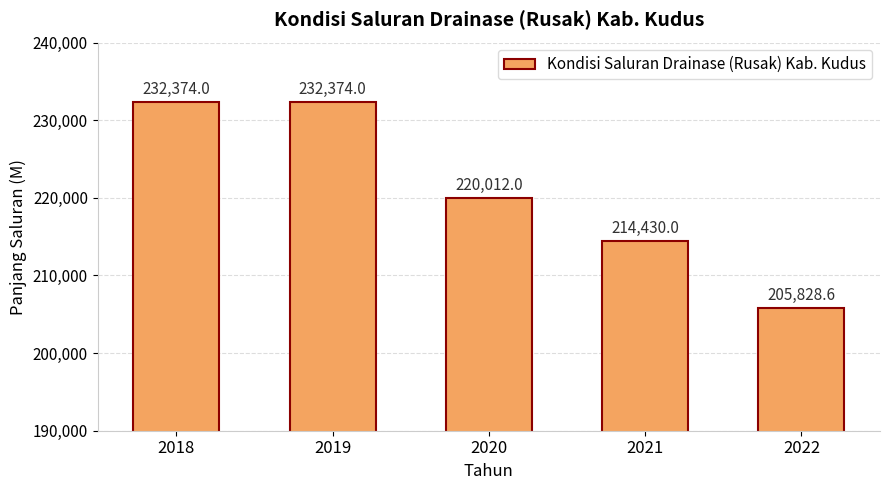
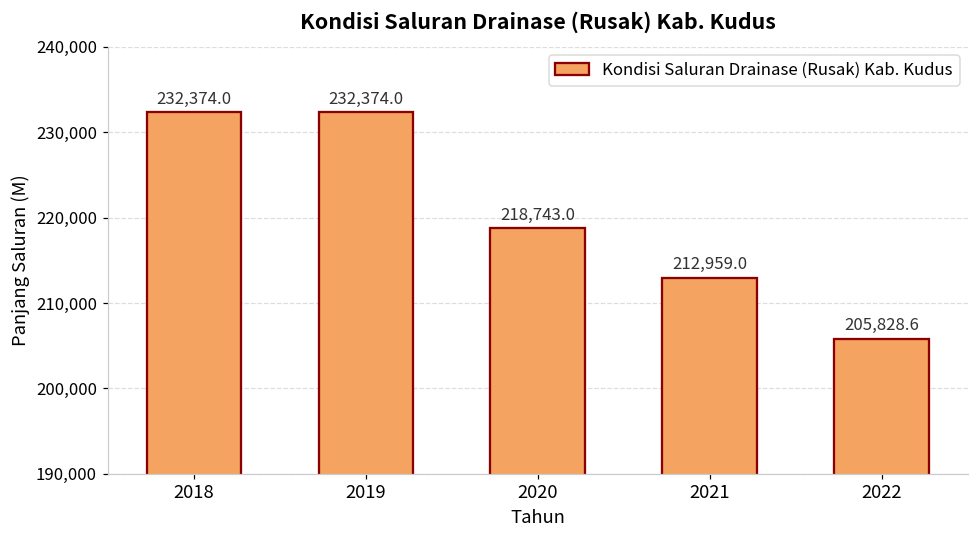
2020: 220,012.0 -> 218,743.0
2021: 214,430.0 -> 212,959.0
